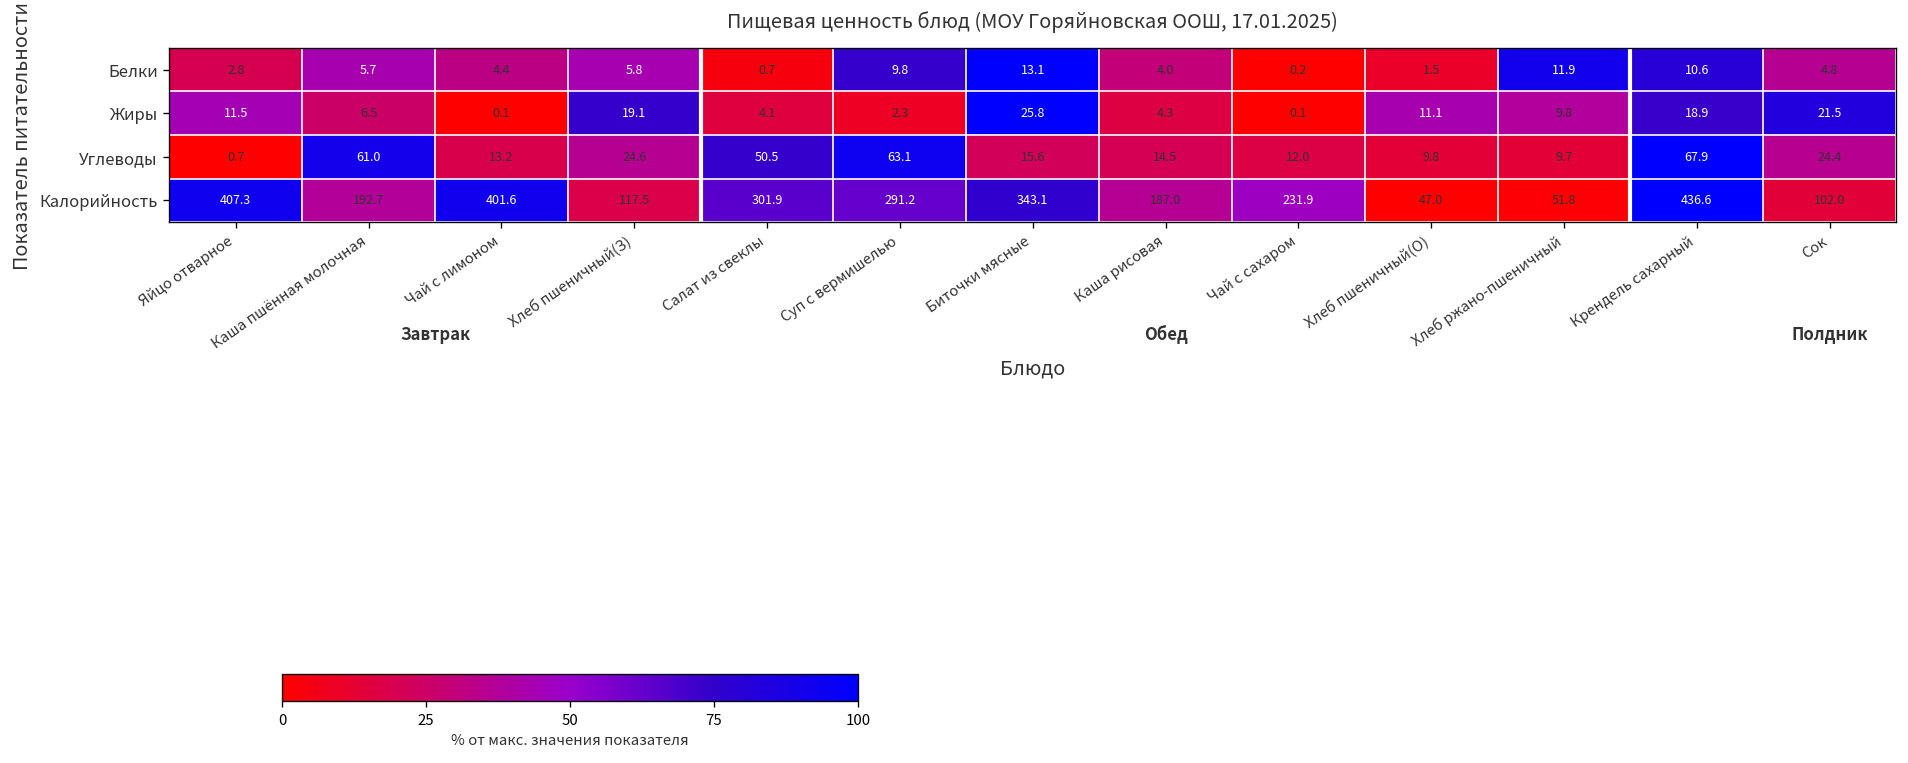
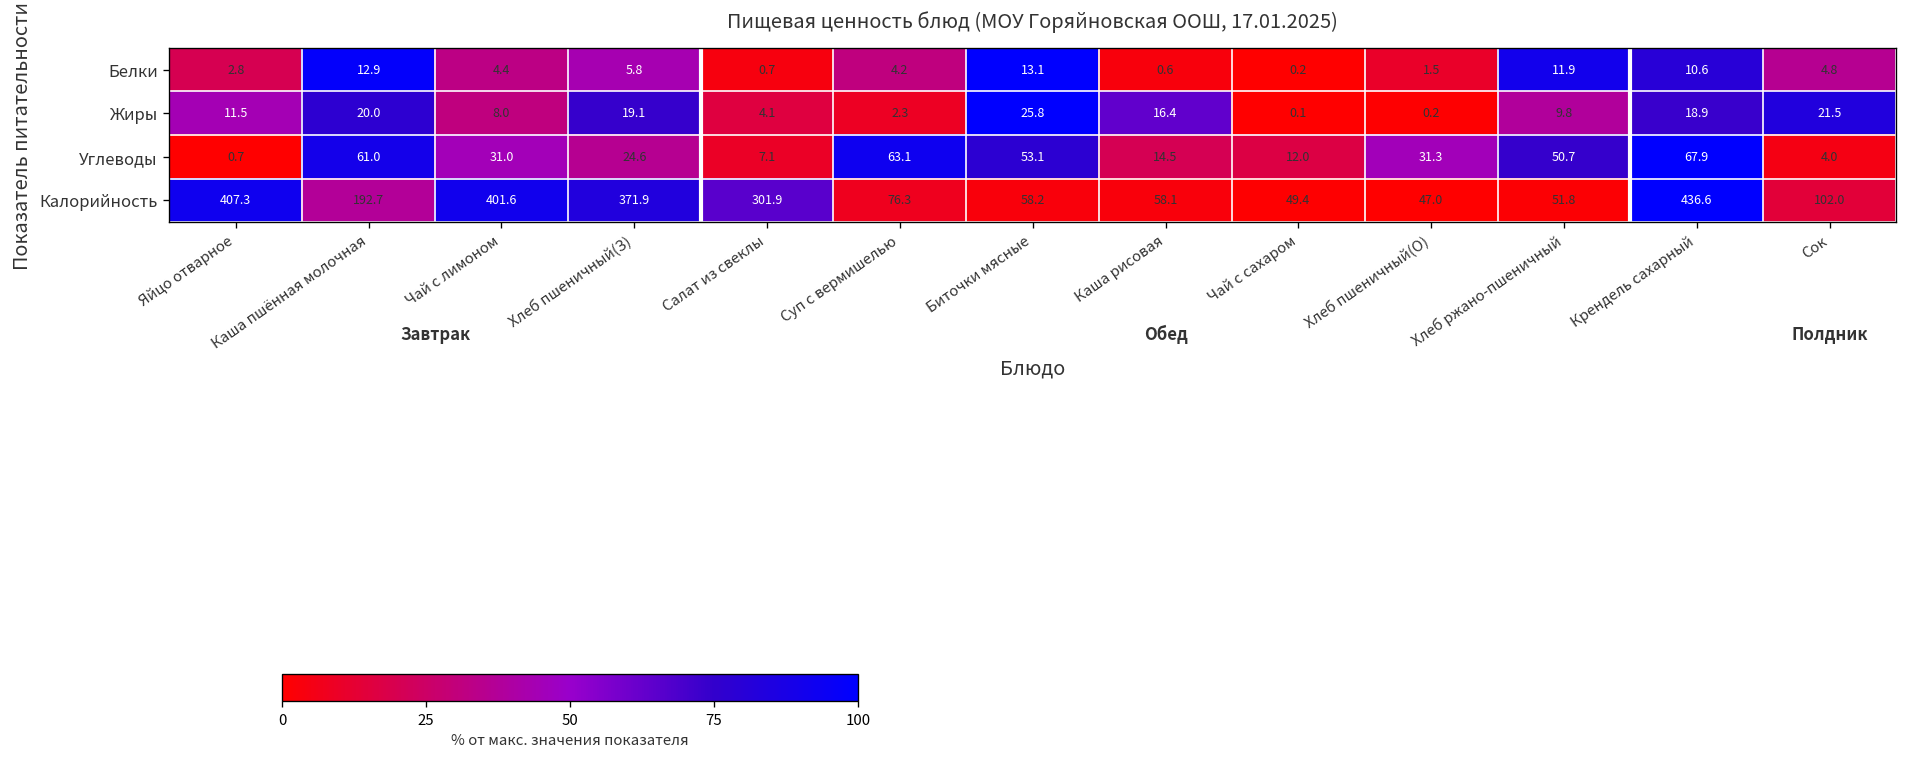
Белки, Каша пшённая молочная: 5.7 -> 12.9
Белки, Суп с вермишелью: 9.8 -> 4.2
Белки, Каша рисовая: 4.0 -> 0.6
Жиры, Каша пшённая молочная: 6.5 -> 20.0
Жиры, Чай с лимоном: 0.1 -> 8.0
Жиры, Каша рисовая: 4.3 -> 16.4
Жиры, Хлеб пшеничный(О): 11.1 -> 0.2
Углеводы, Чай с лимоном: 13.2 -> 31.0
Углеводы, Салат из свеклы: 50.5 -> 7.1
Углеводы, Биточки мясные: 15.6 -> 53.1
Углеводы, Хлеб пшеничный(О): 9.8 -> 31.3
Углеводы, Хлеб ржано-пшеничный: 9.7 -> 50.7
Углеводы, Сок: 24.4 -> 4.0
Калорийность, Хлеб пшеничный(З): 117.5 -> 371.9
Калорийность, Суп с вермишелью: 291.2 -> 76.3
Калорийность, Биточки мясные: 343.1 -> 58.2
Калорийность, Каша рисовая: 187.0 -> 58.1
Калорийность, Чай с сахаром: 231.9 -> 49.4
